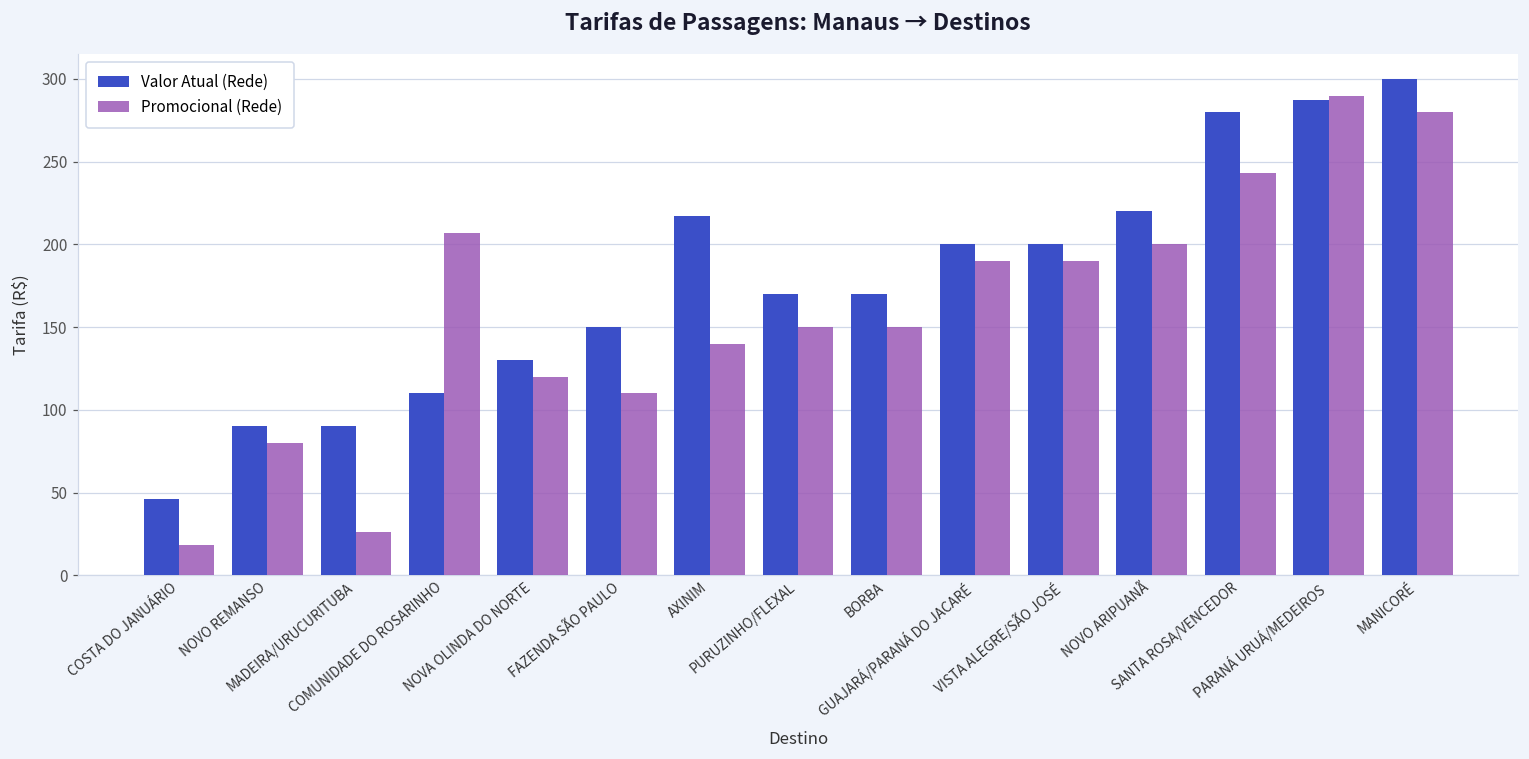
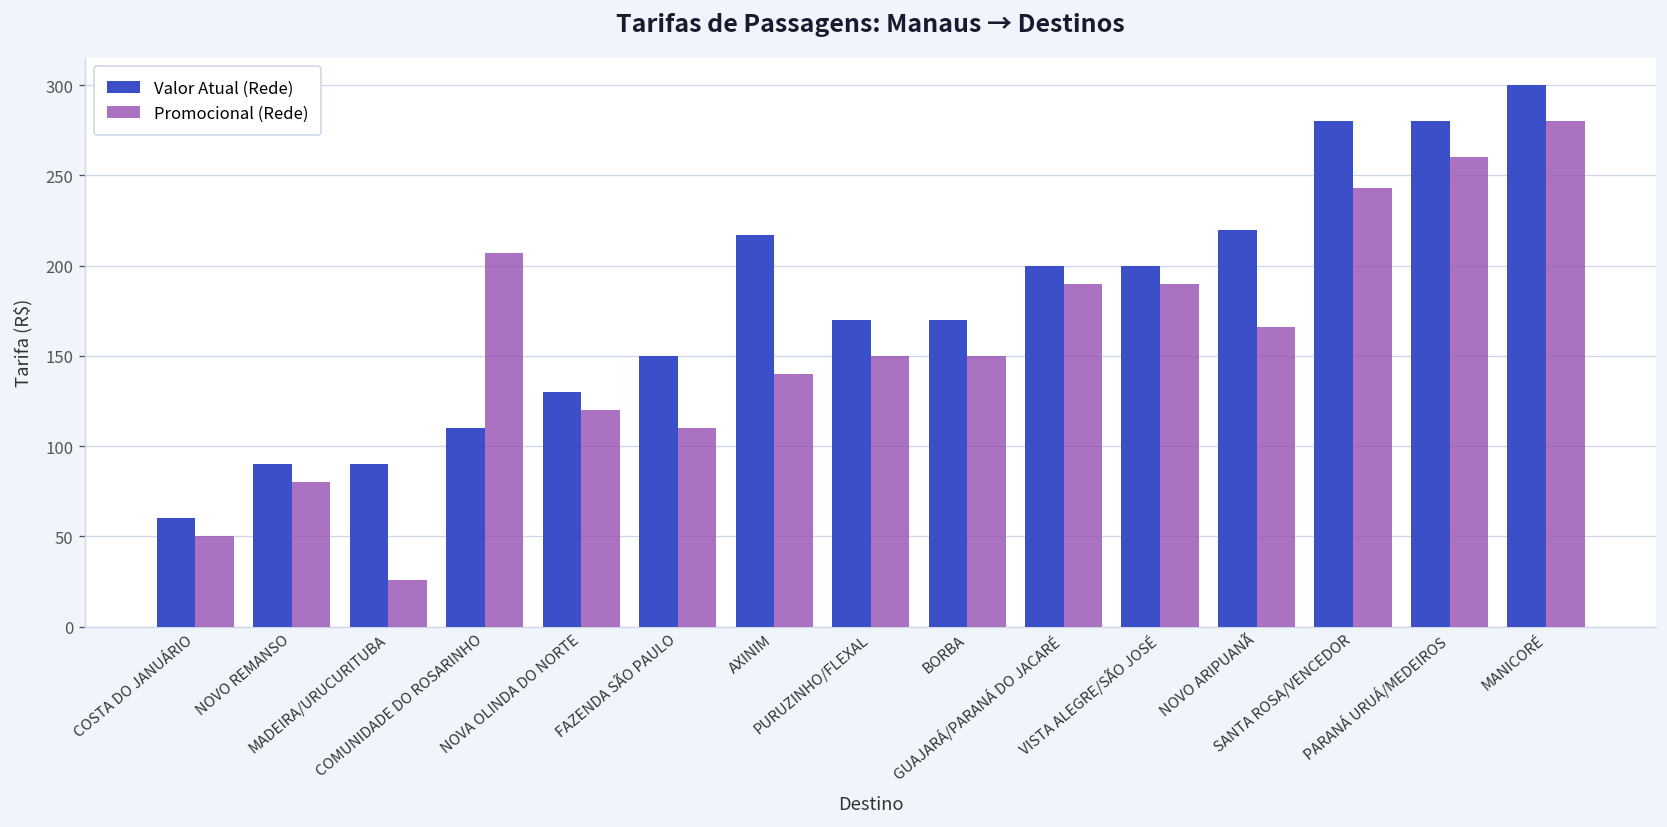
Valor Atual (Rede), COSTA DO JANUÁRIO: 46 -> 60
Promocional (Rede), COSTA DO JANUÁRIO: 18 -> 50
Promocional (Rede), NOVO ARIPUANÃ: 200 -> 166
Valor Atual (Rede), PARANÁ URUÁ/MEDEIROS: 287 -> 280
Promocional (Rede), PARANÁ URUÁ/MEDEIROS: 290 -> 260
